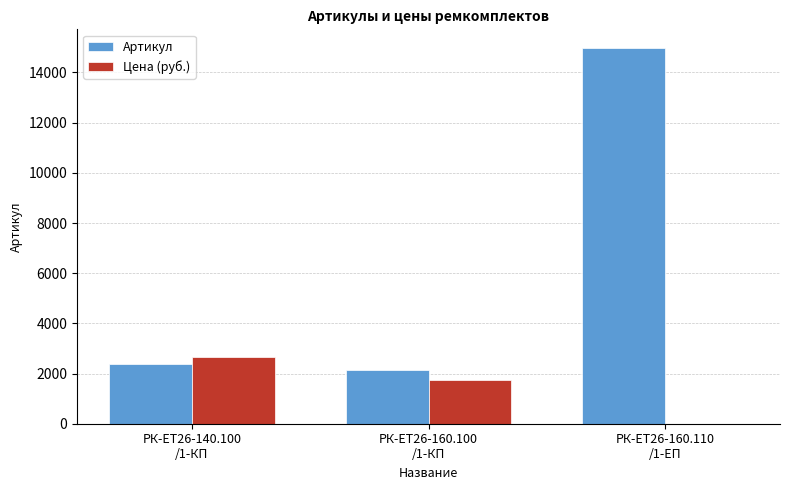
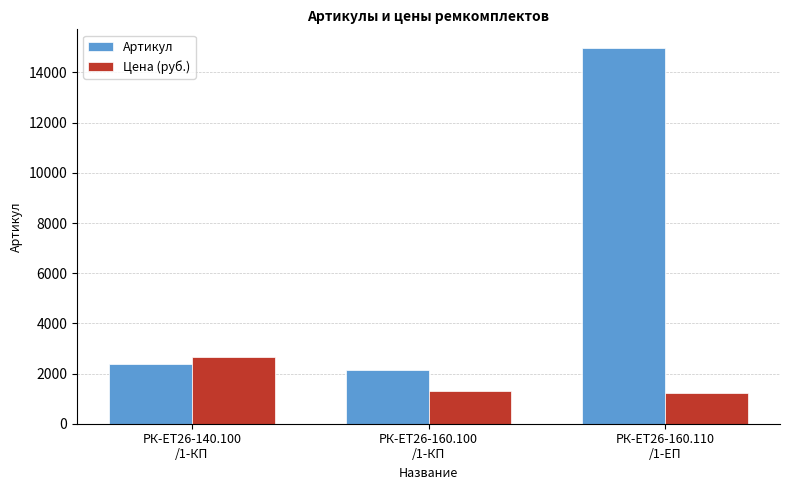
Цена (руб.), РК-ЕТ26-160.100 /1-КП: 1700 -> 1300
Цена (руб.), РК-ЕТ26-160.110 /1-ЕП: 0 -> 1200
